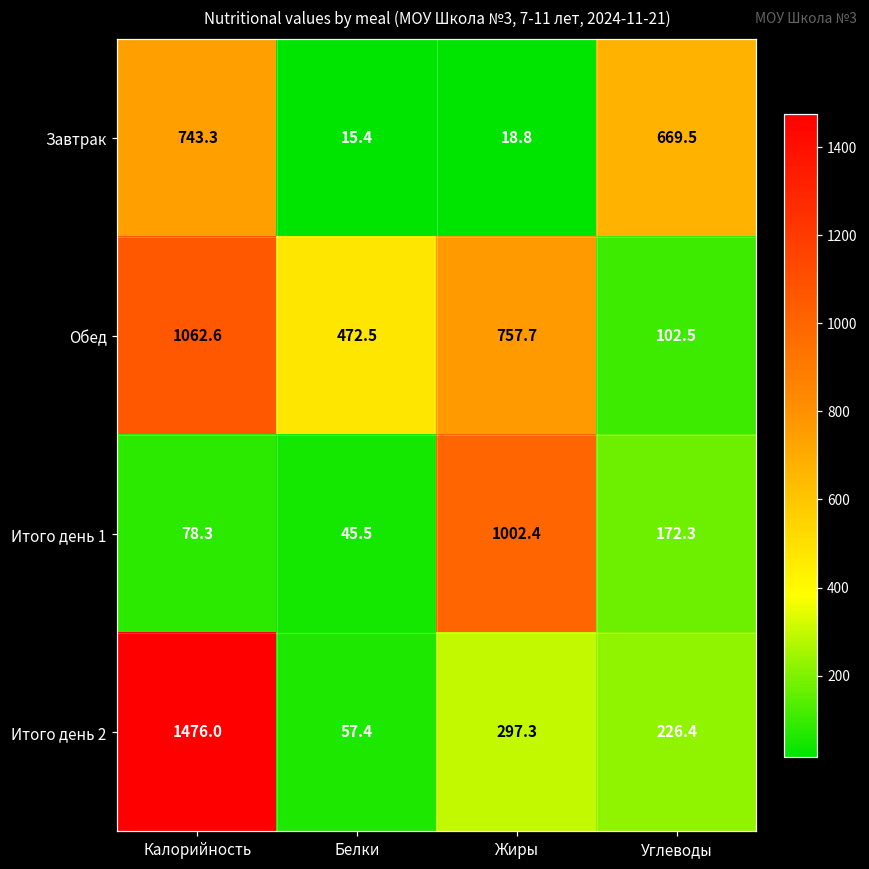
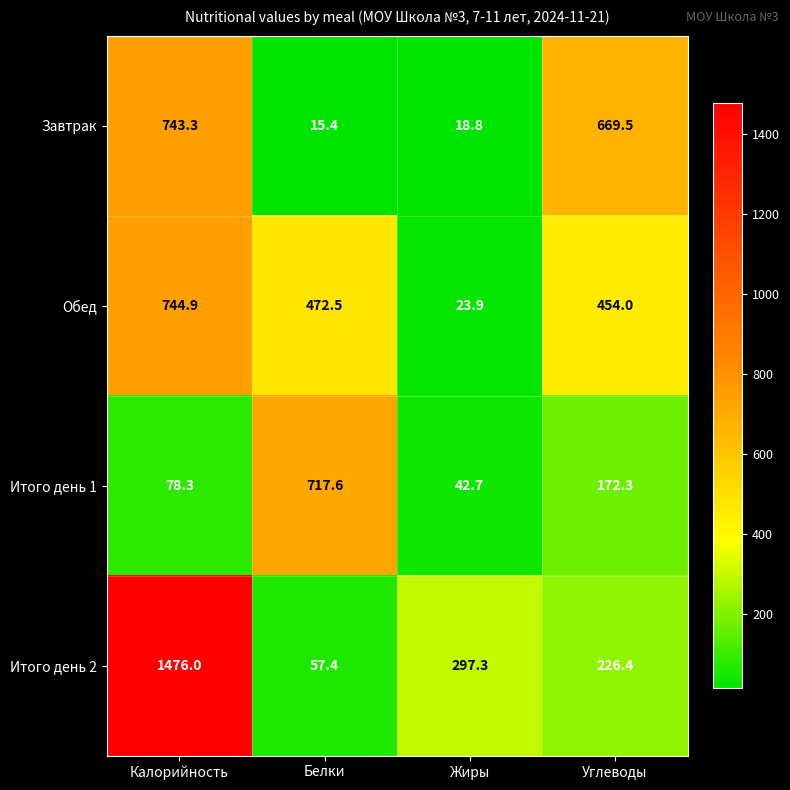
Обед, Калорийность: 1062.6 -> 744.9
Обед, Жиры: 757.7 -> 23.9
Обед, Углеводы: 102.5 -> 454.0
Итого день 1, Белки: 45.5 -> 717.6
Итого день 1, Жиры: 1002.4 -> 42.7
